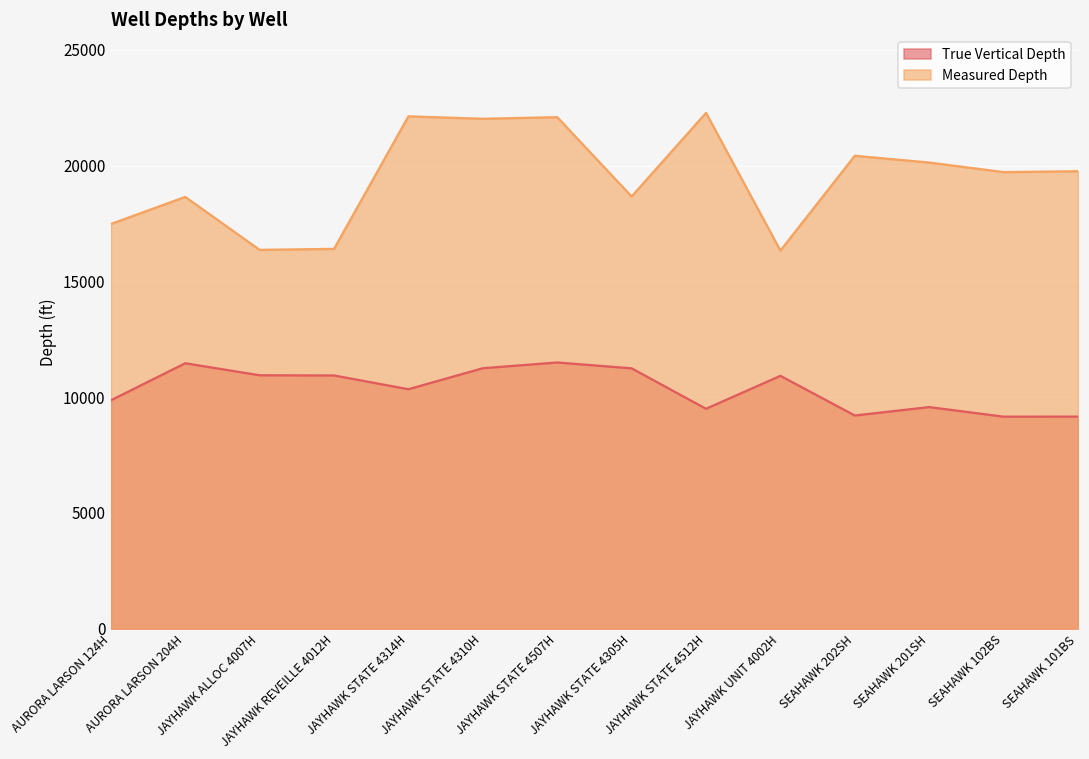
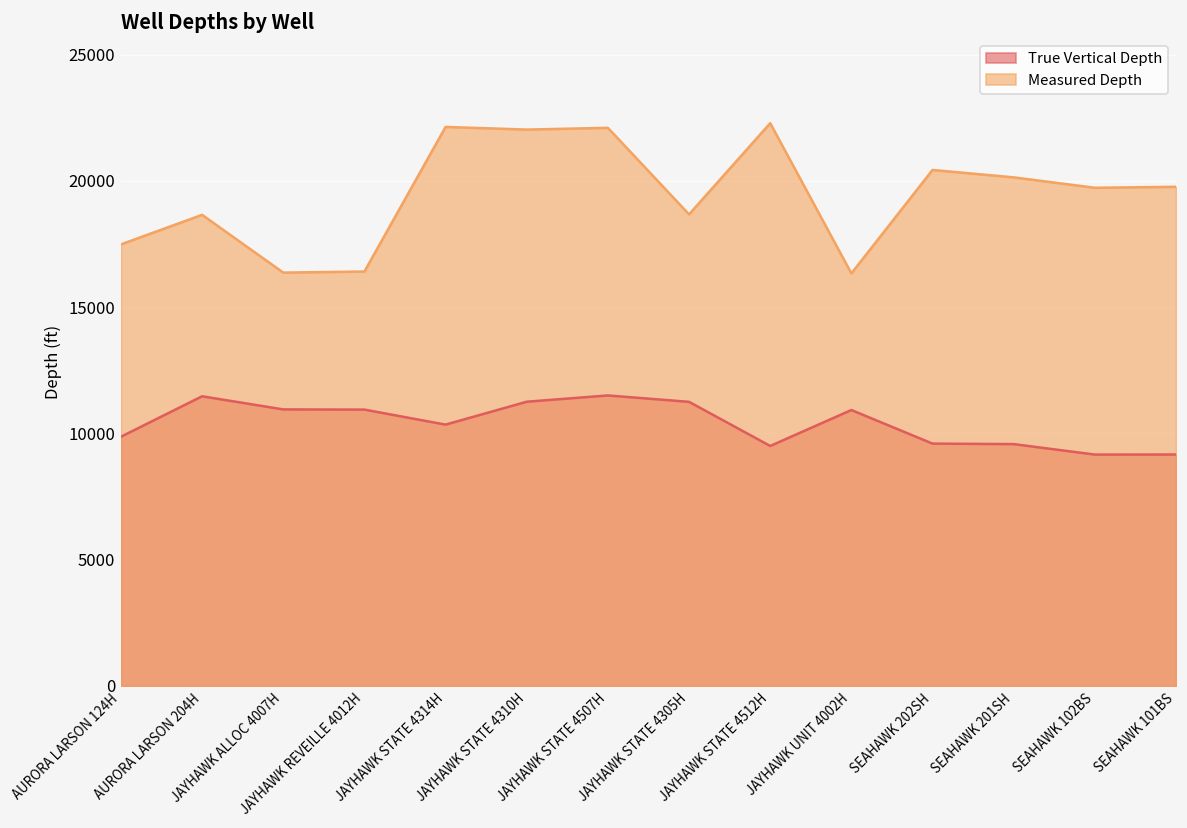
True Vertical Depth, SEAHAWK 202SH: 9200 -> 9600
